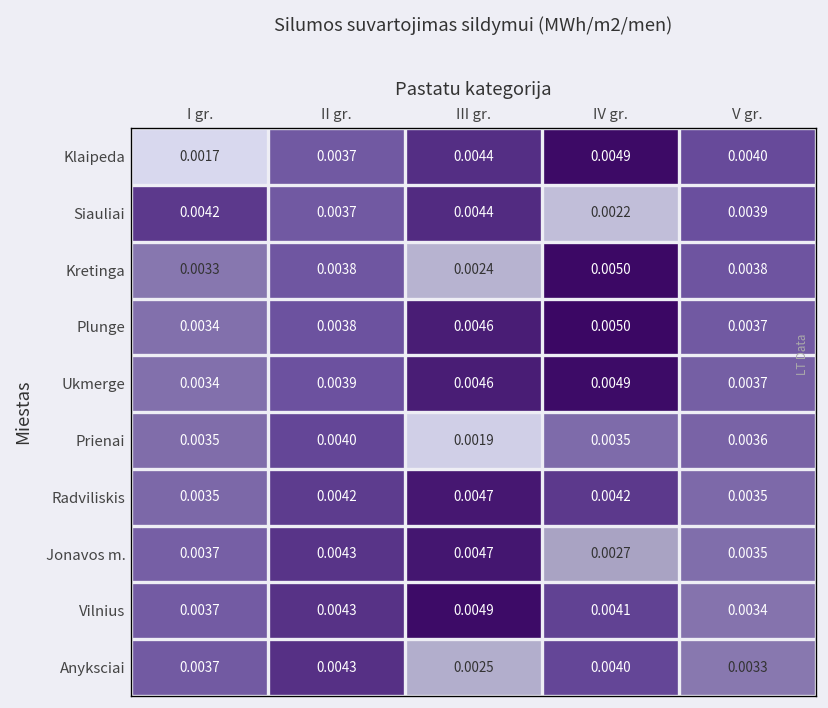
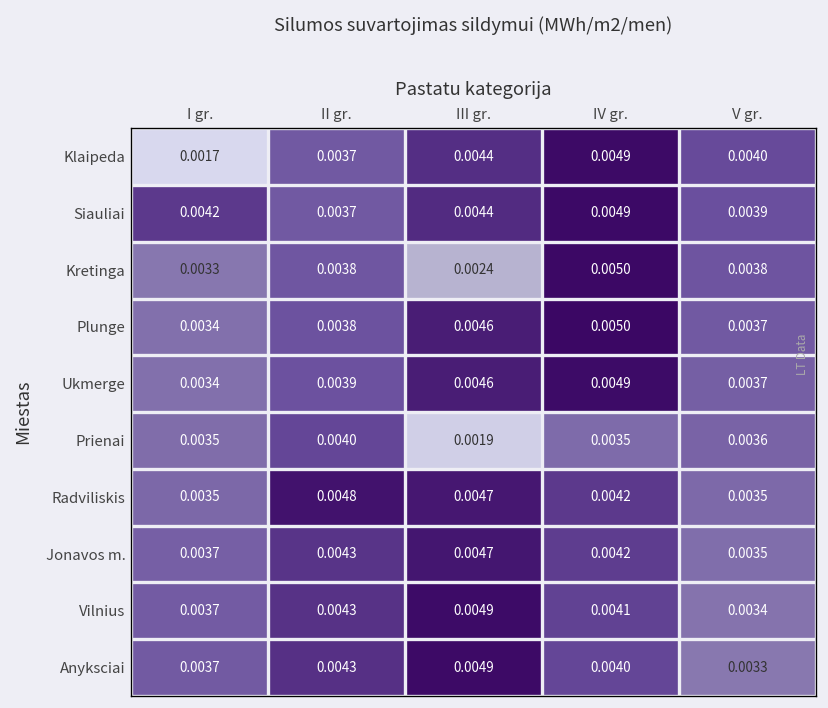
Siauliai, IV gr.: 0.0022 -> 0.0049
Radviliskis, II gr.: 0.0042 -> 0.0048
Jonavos m., IV gr.: 0.0027 -> 0.0042
Anyksciai, III gr.: 0.0025 -> 0.0049
